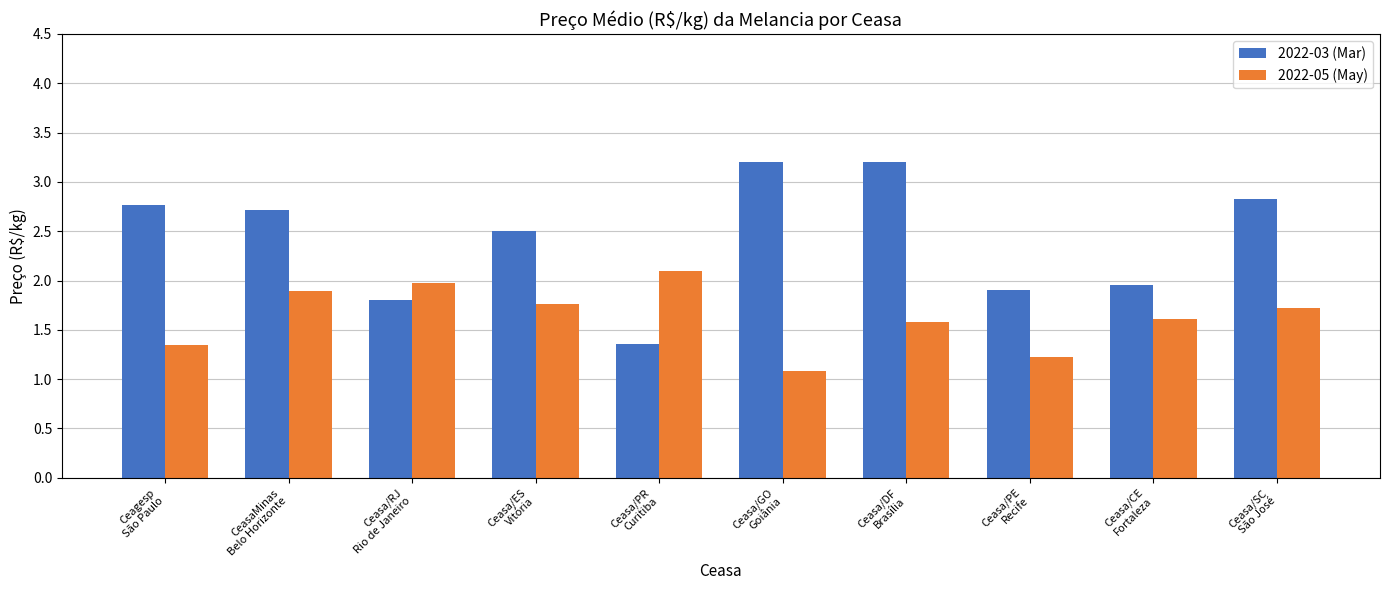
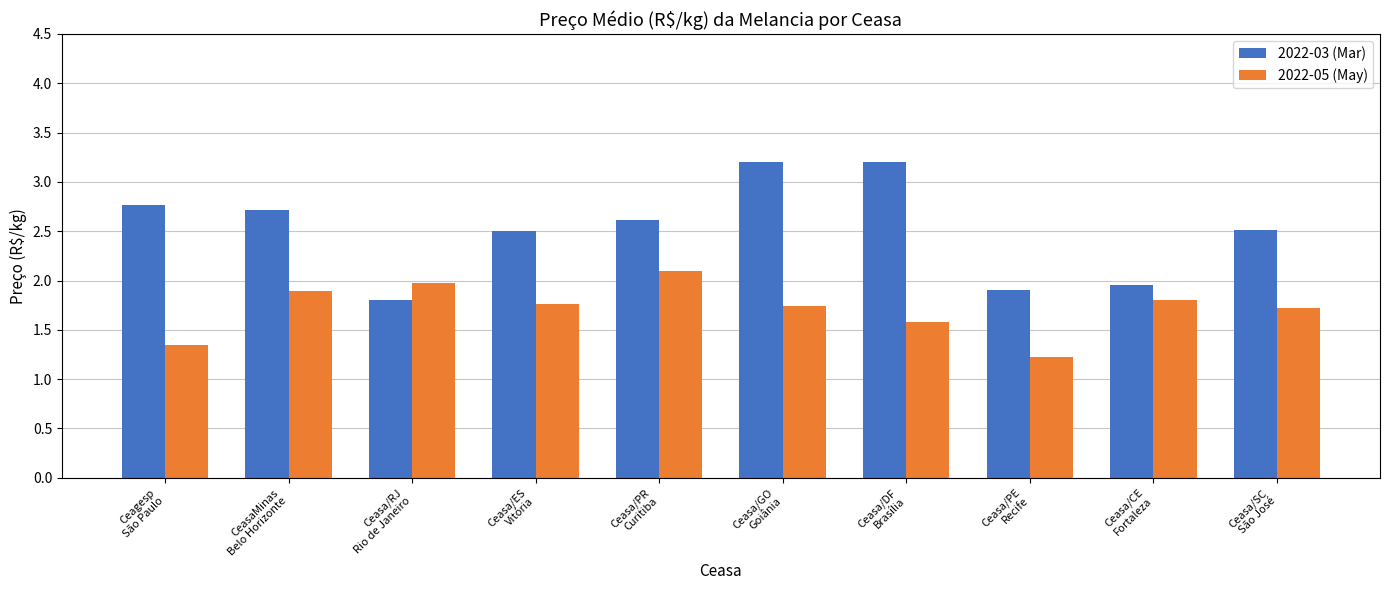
2022-03 (Mar), Ceasa/PR Curitiba: 1.4 -> 2.6
2022-05 (May), Ceasa/GO Goiânia: 1.1 -> 1.7
2022-05 (May), Ceasa/CE Fortaleza: 1.6 -> 1.8
2022-03 (Mar), Ceasa/SC São José: 2.8 -> 2.5
